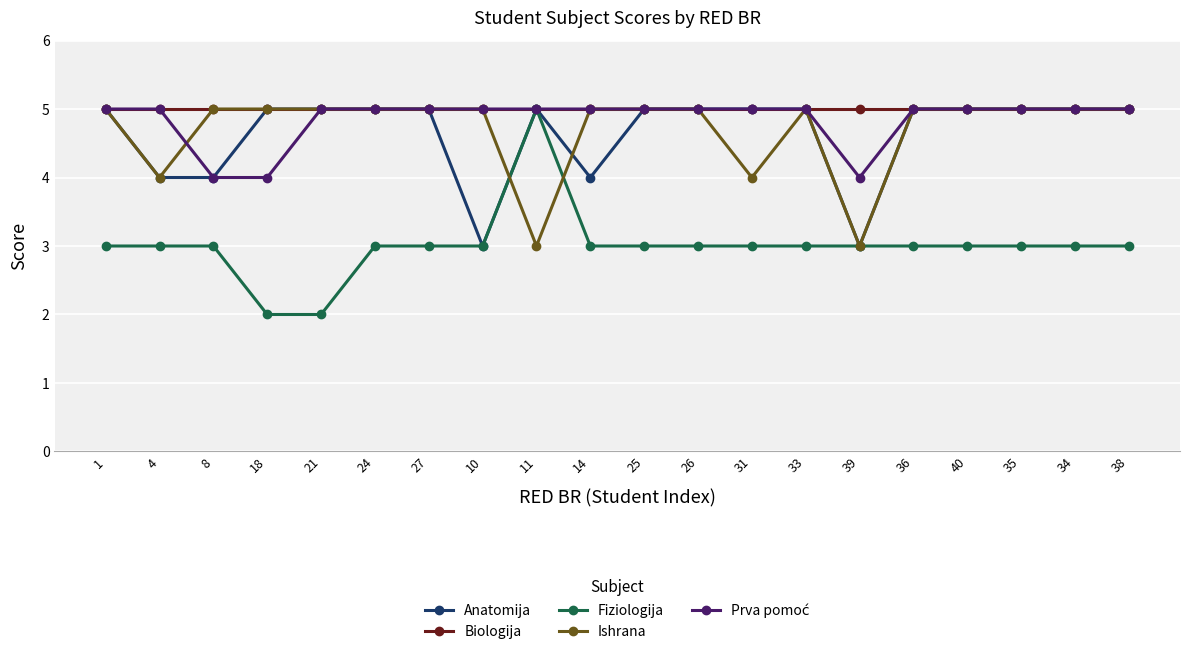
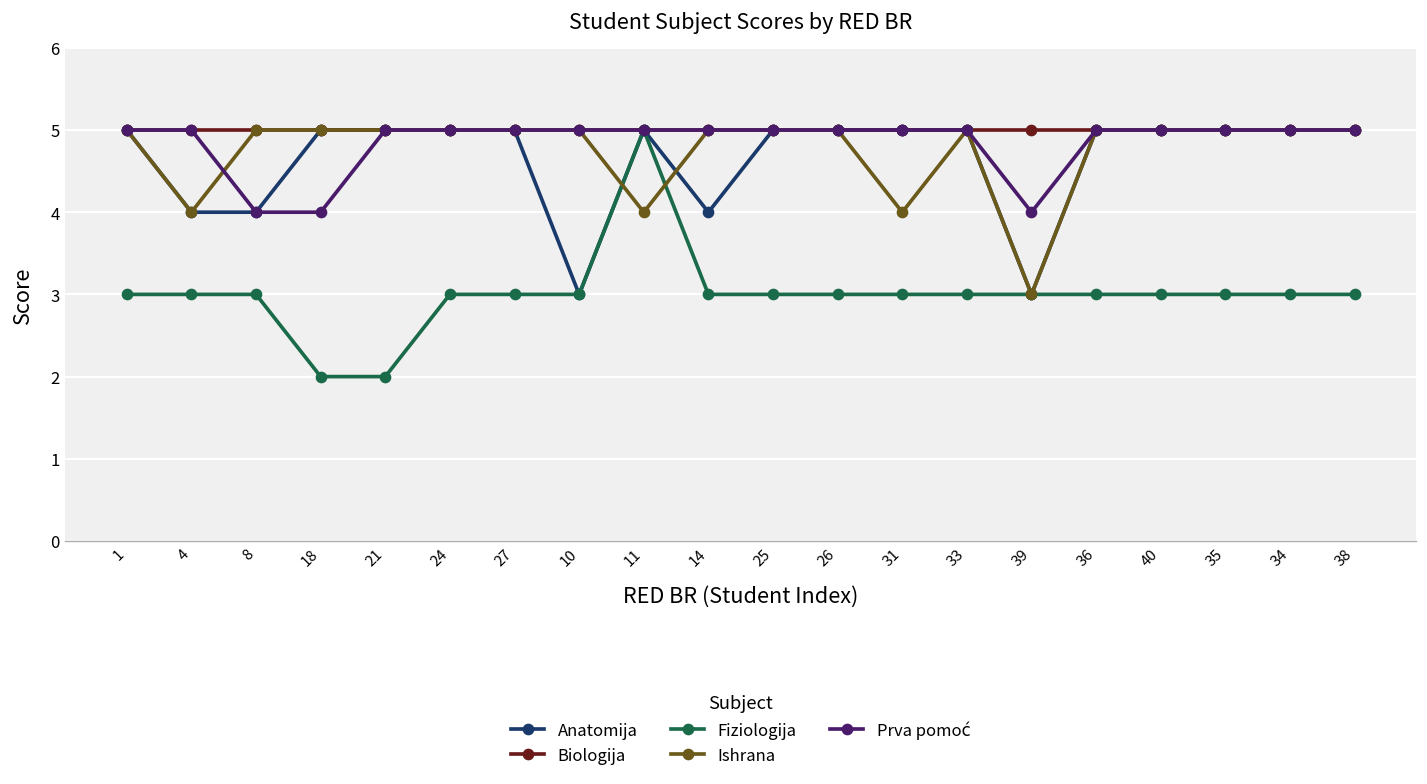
Ishrana, 11: 3 -> 4
